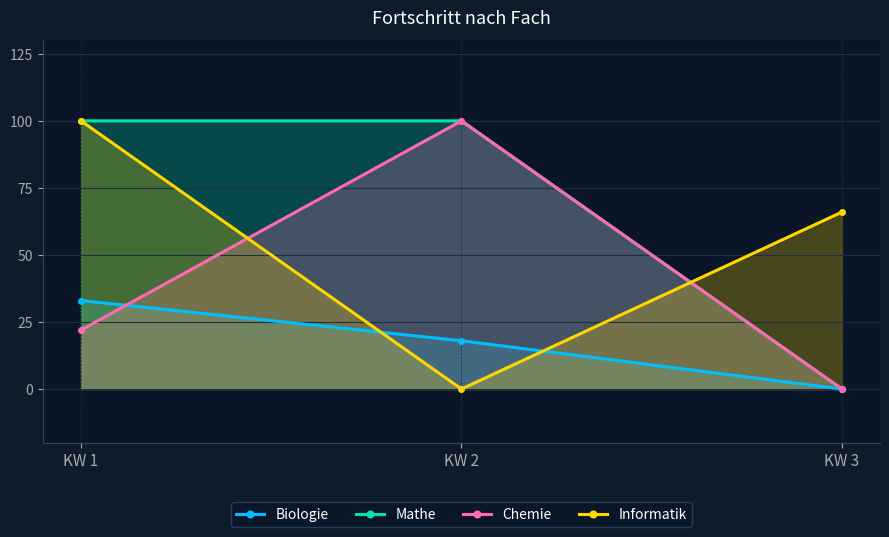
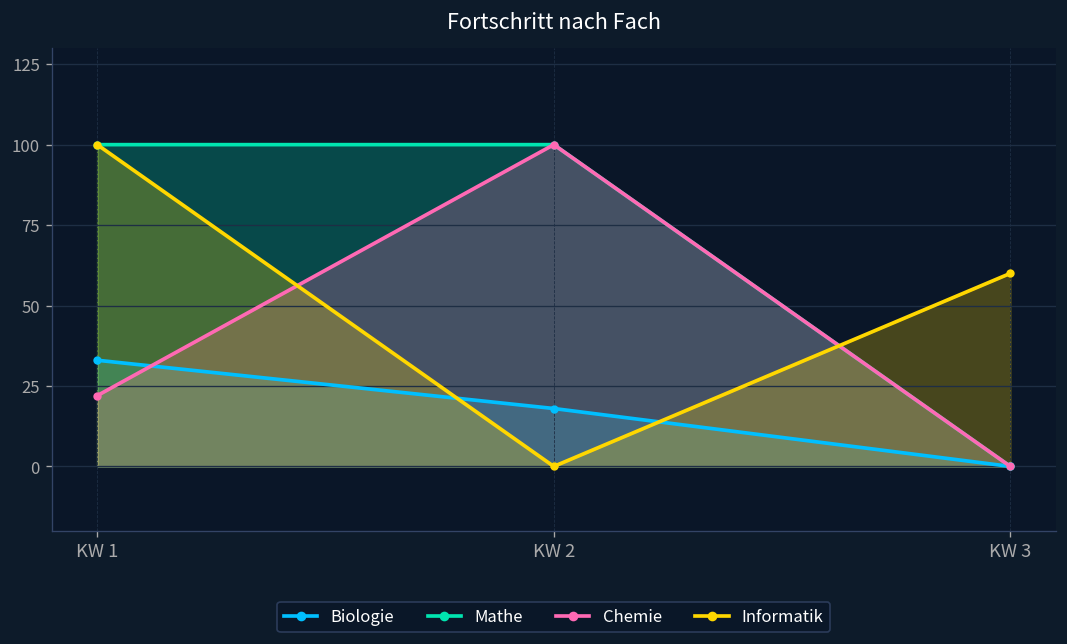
Informatik, KW 3: 66 -> 60
